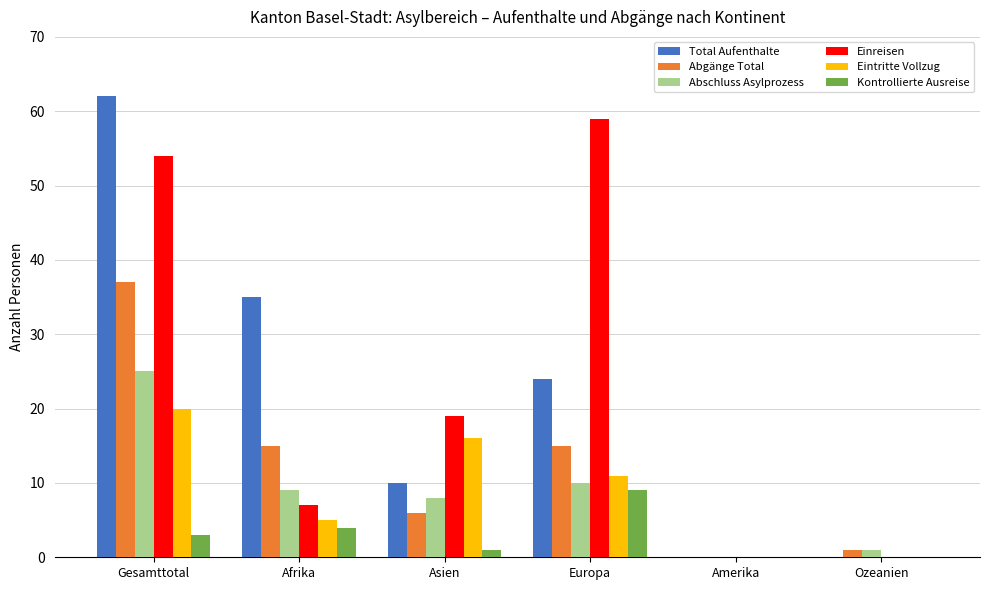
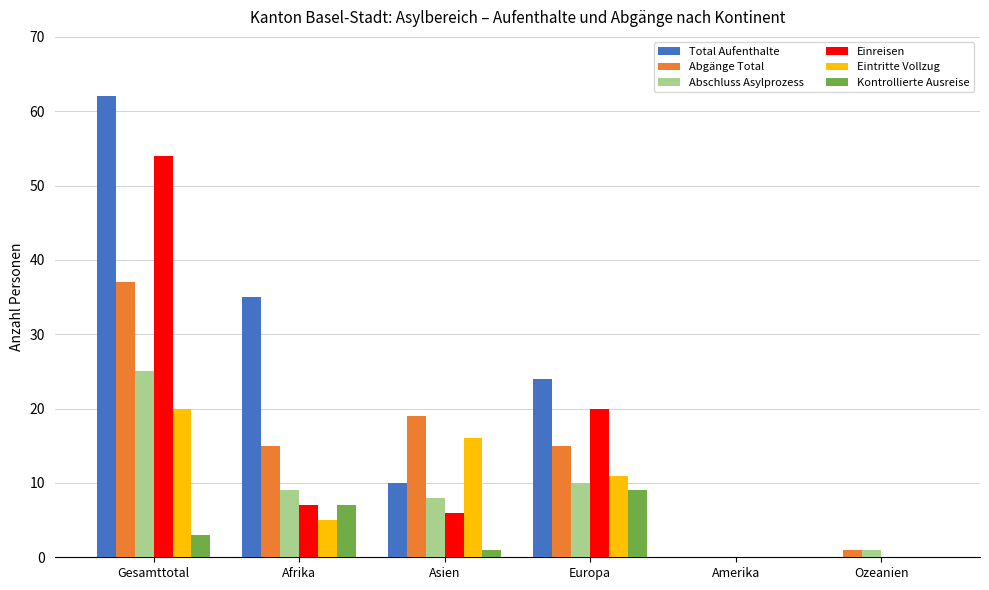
Kontrollierte Ausreise, Afrika: 4 -> 7
Abgänge Total, Asien: 6 -> 19
Einreisen, Asien: 19 -> 6
Einreisen, Europa: 59 -> 20
